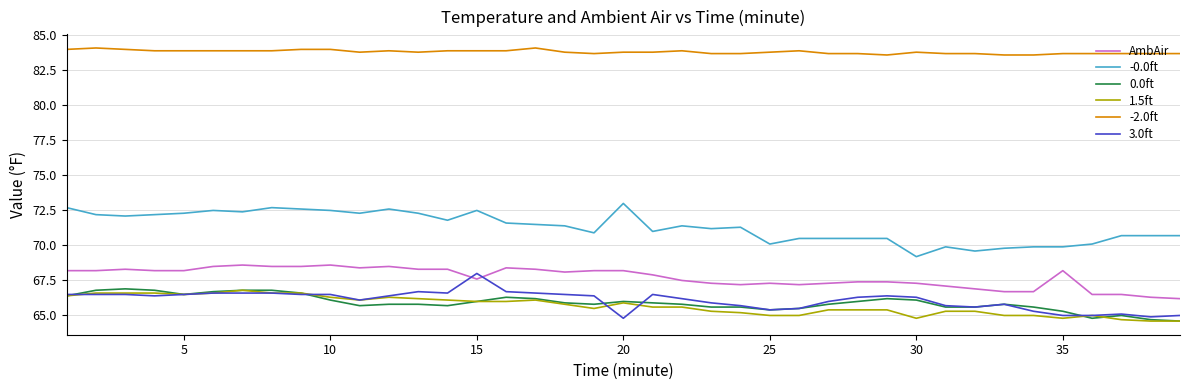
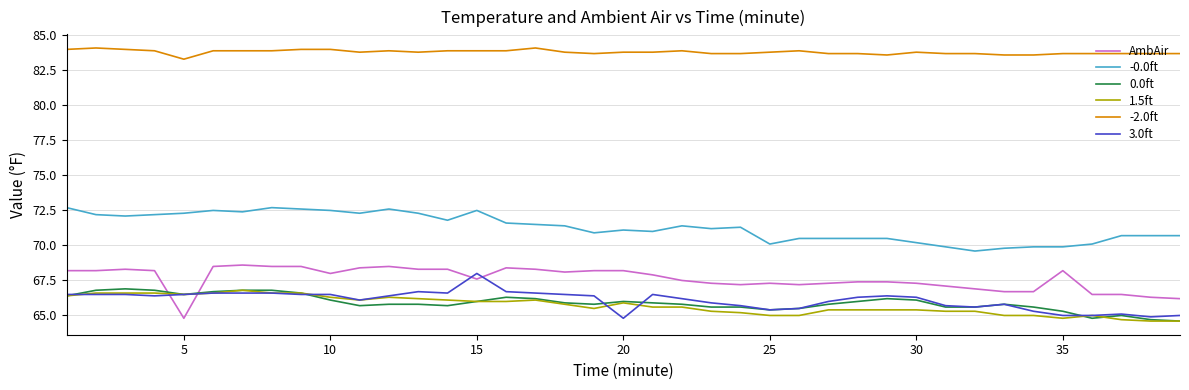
AmbAir, 5: 68.2 -> 64.8
-2.0ft, 5: 83.9 -> 83.3
AmbAir, 10: 68.6 -> 68.0
-0.0ft, 20: 73.0 -> 71.1
-0.0ft, 30: 69.2 -> 70.2
1.5ft, 30: 64.8 -> 65.4
